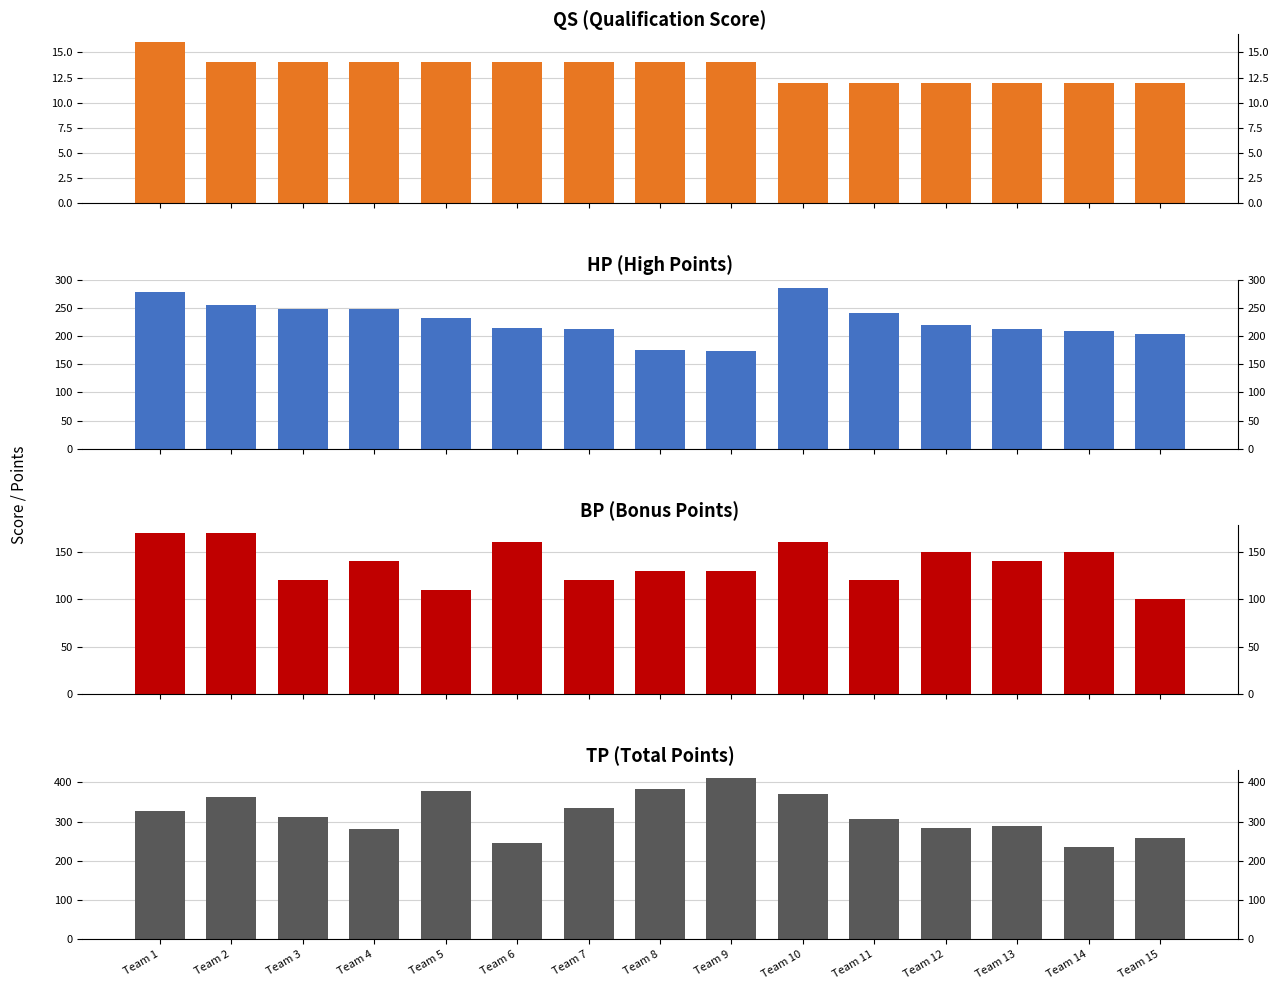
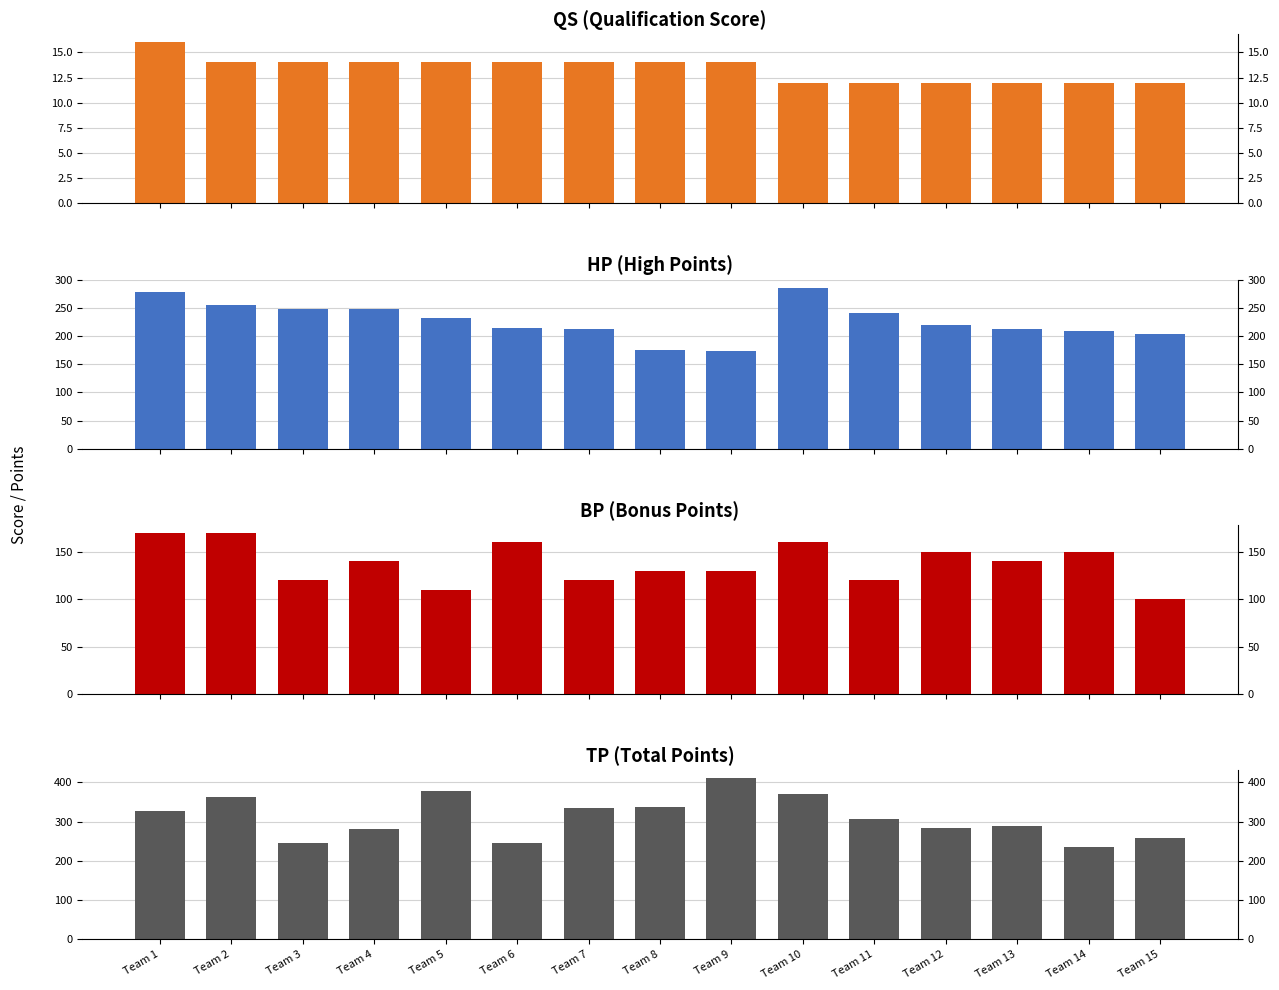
TP (Total Points), Team 3: 310 -> 250
TP (Total Points), Team 8: 380 -> 340
